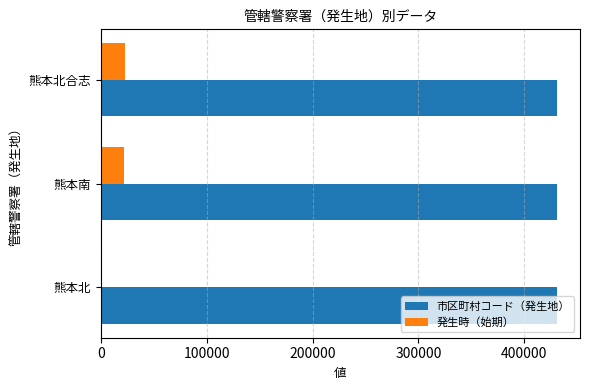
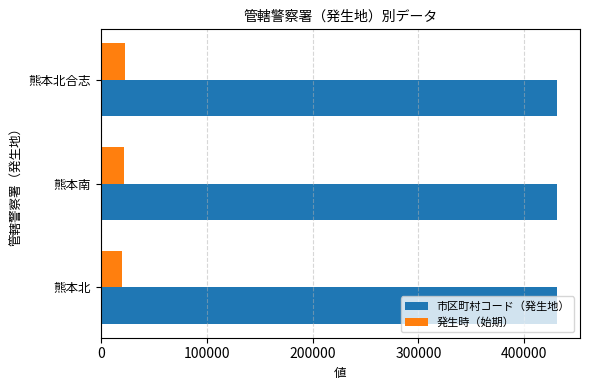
発生時（始期）, 熊本北: 0 -> 20000
